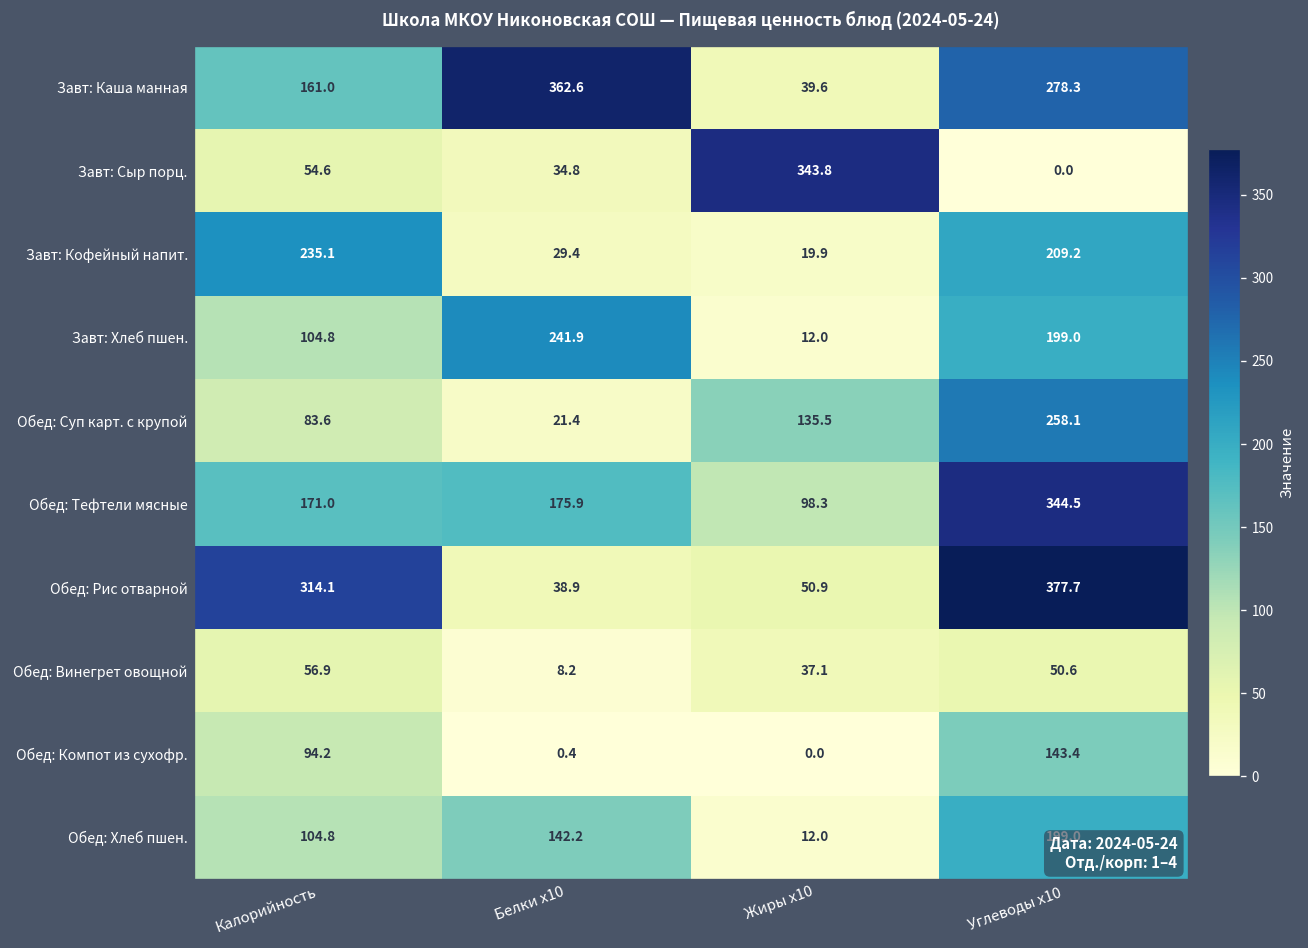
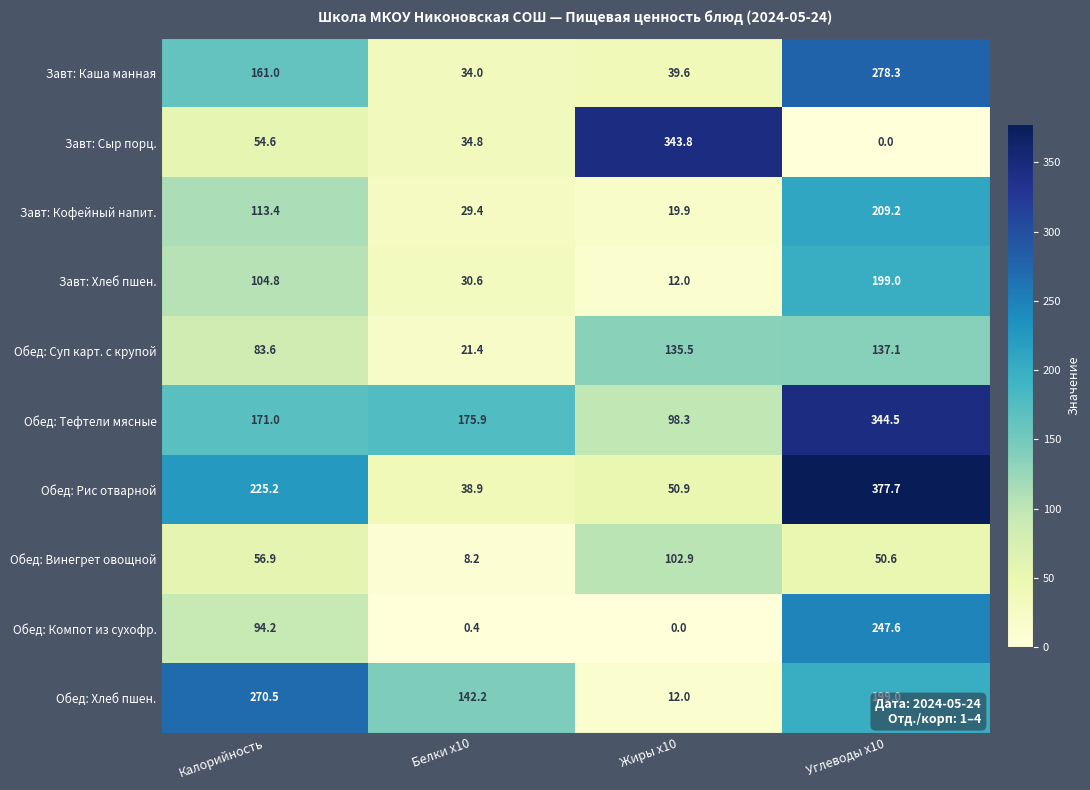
Завт: Каша манная, Белки x10: 362.6 -> 34.0
Завт: Кофейный напит., Калорийность: 235.1 -> 113.4
Завт: Хлеб пшен., Белки x10: 241.9 -> 30.6
Обед: Суп карт. с крупой, Углеводы x10: 258.1 -> 137.1
Обед: Рис отварной, Калорийность: 314.1 -> 225.2
Обед: Винегрет овощной, Жиры x10: 37.1 -> 102.9
Обед: Компот из сухофр., Углеводы x10: 143.4 -> 247.6
Обед: Хлеб пшен., Калорийность: 104.8 -> 270.5
